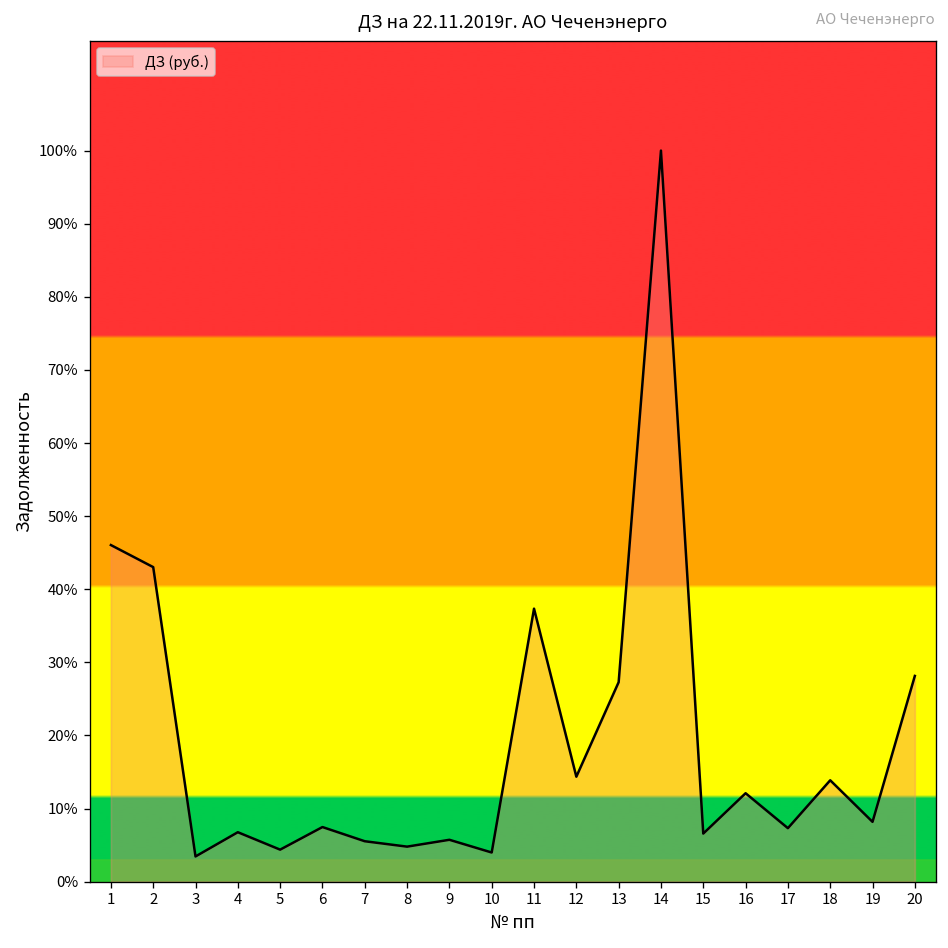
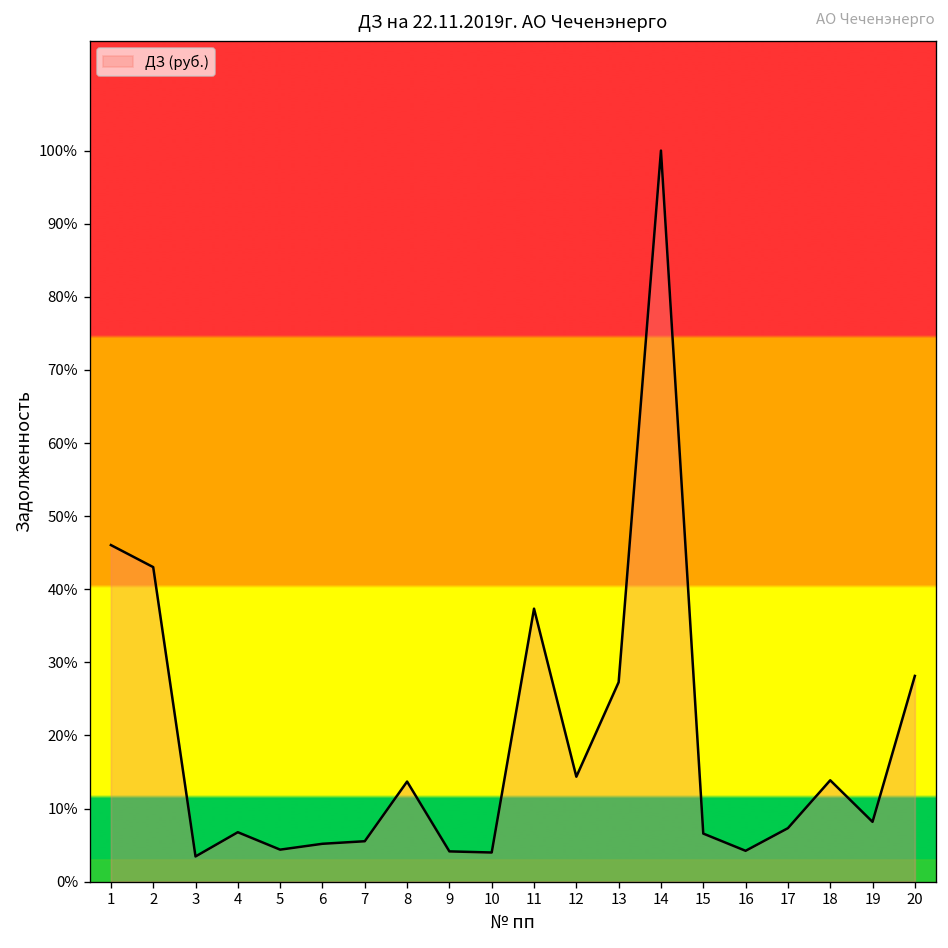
6: 7% -> 5%
8: 5% -> 14%
9: 6% -> 4%
16: 12% -> 4%
